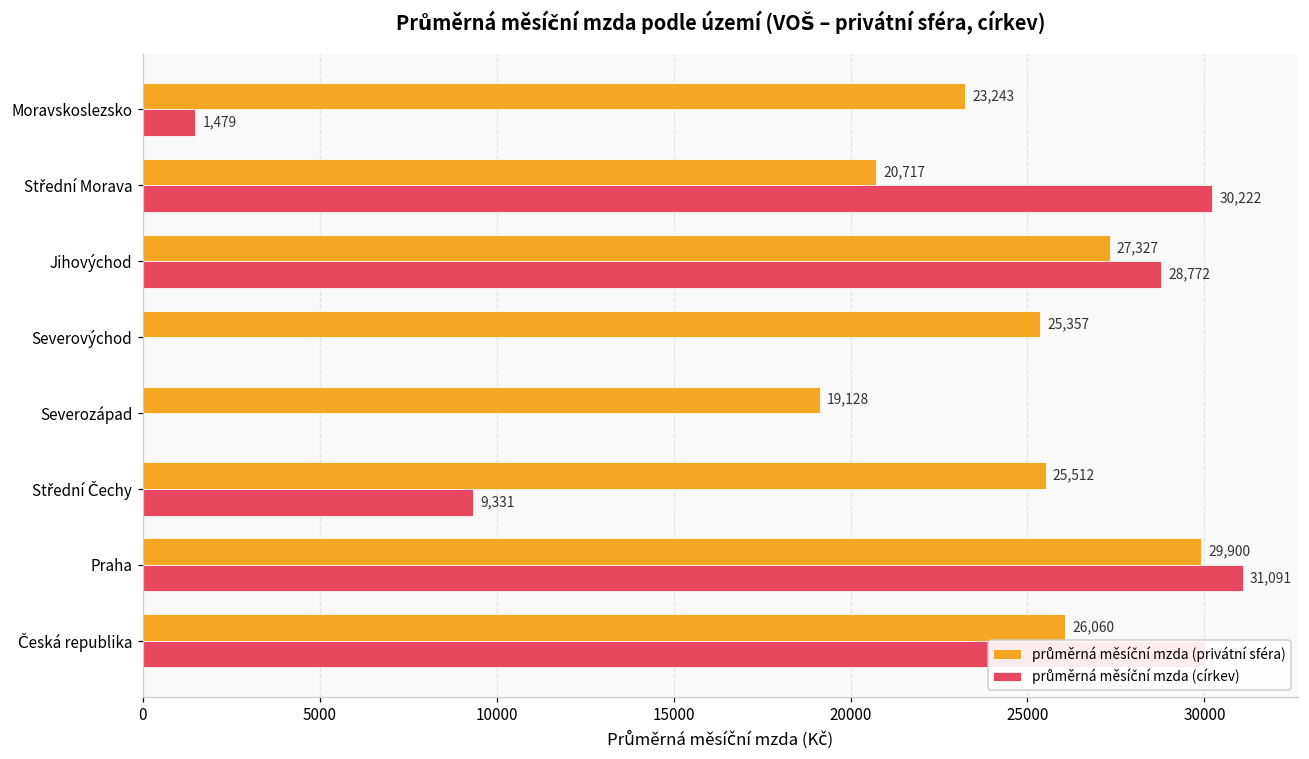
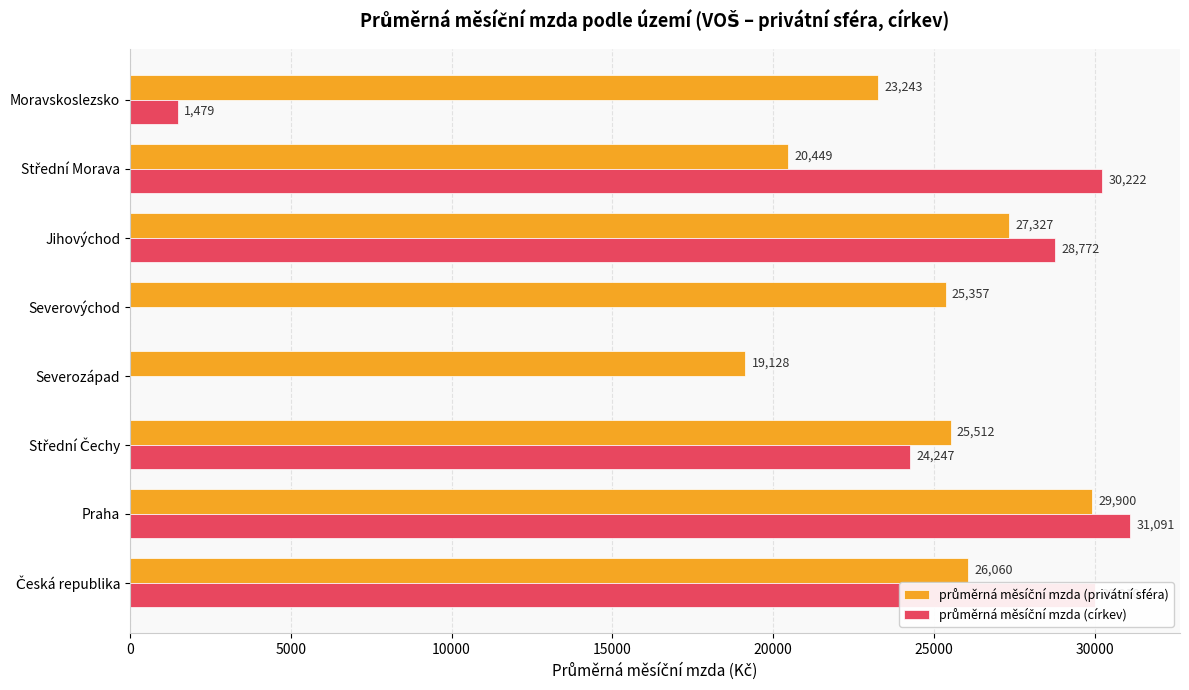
průměrná měsíční mzda (privátní sféra), Střední Morava: 20,717 -> 20,449
průměrná měsíční mzda (církev), Střední Čechy: 9,331 -> 24,247
